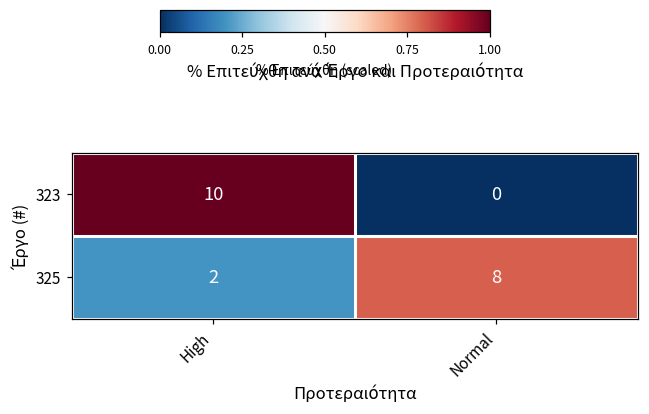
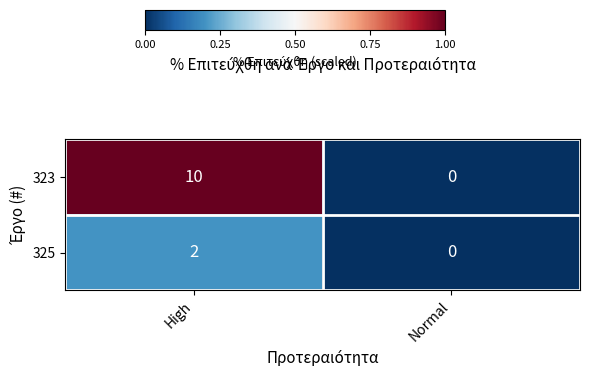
325, Normal: 8 -> 0
